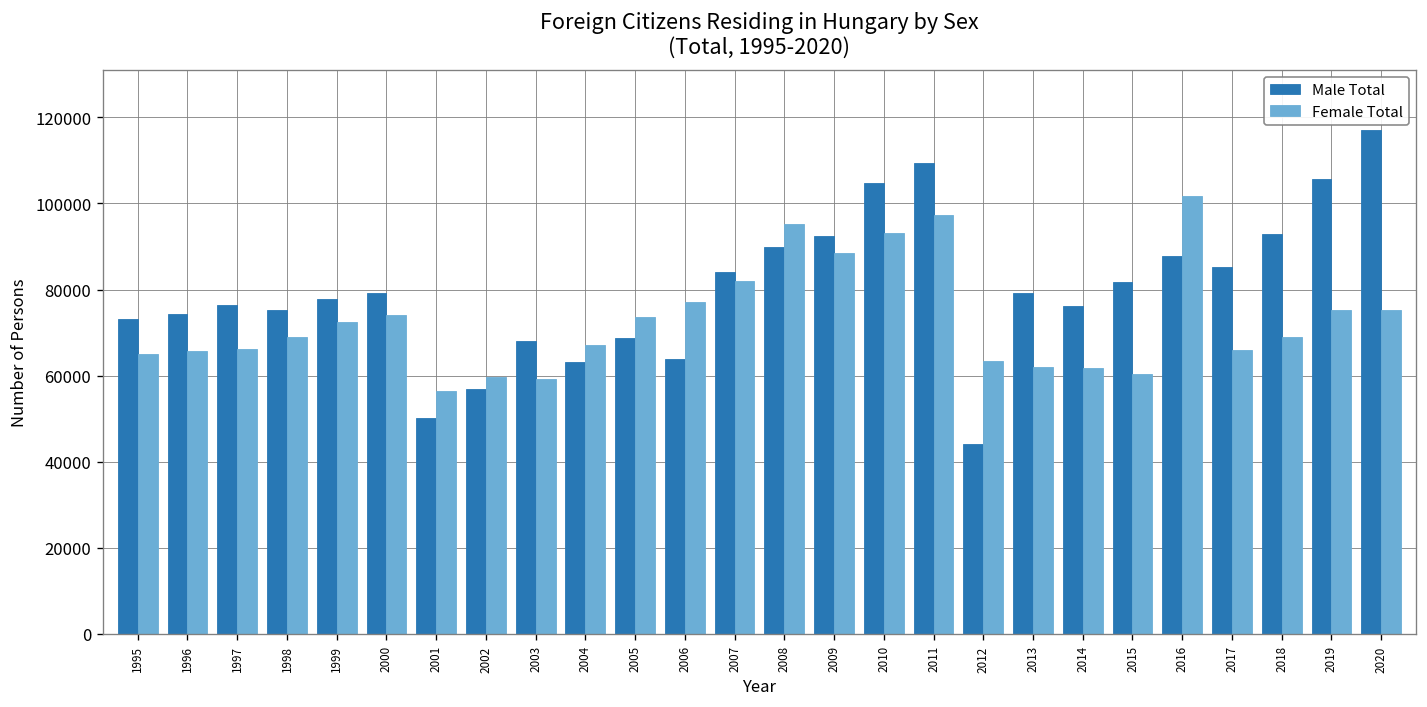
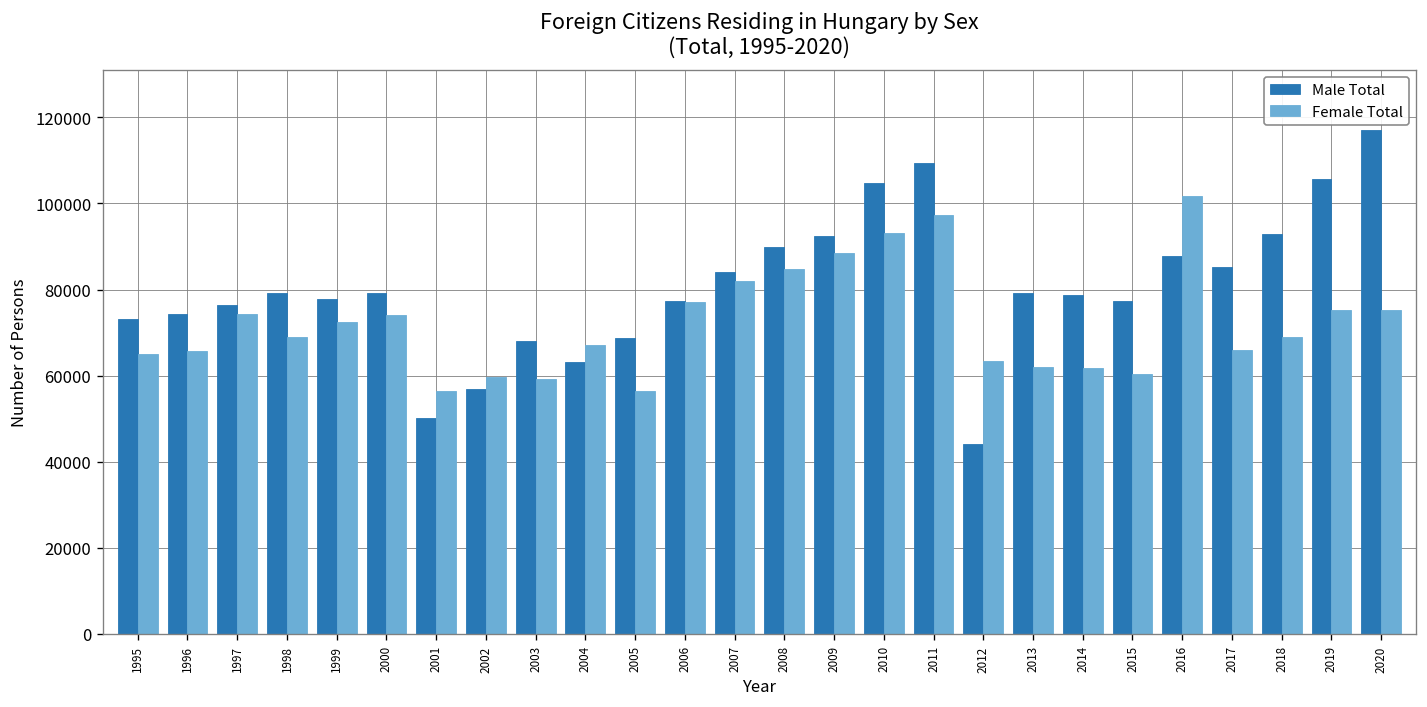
Female Total, 1997: 66000 -> 74000
Male Total, 1998: 75000 -> 79000
Female Total, 2005: 74000 -> 56000
Male Total, 2006: 64000 -> 77000
Female Total, 2008: 95000 -> 85000
Male Total, 2014: 76000 -> 79000
Male Total, 2015: 82000 -> 77000
